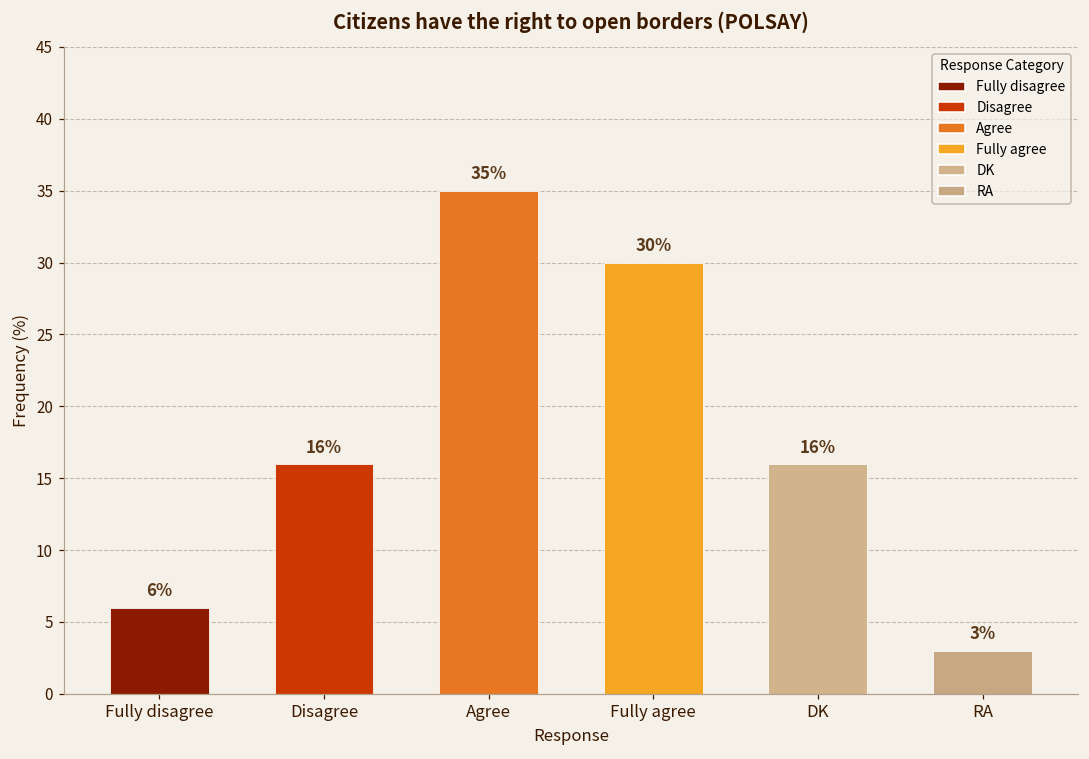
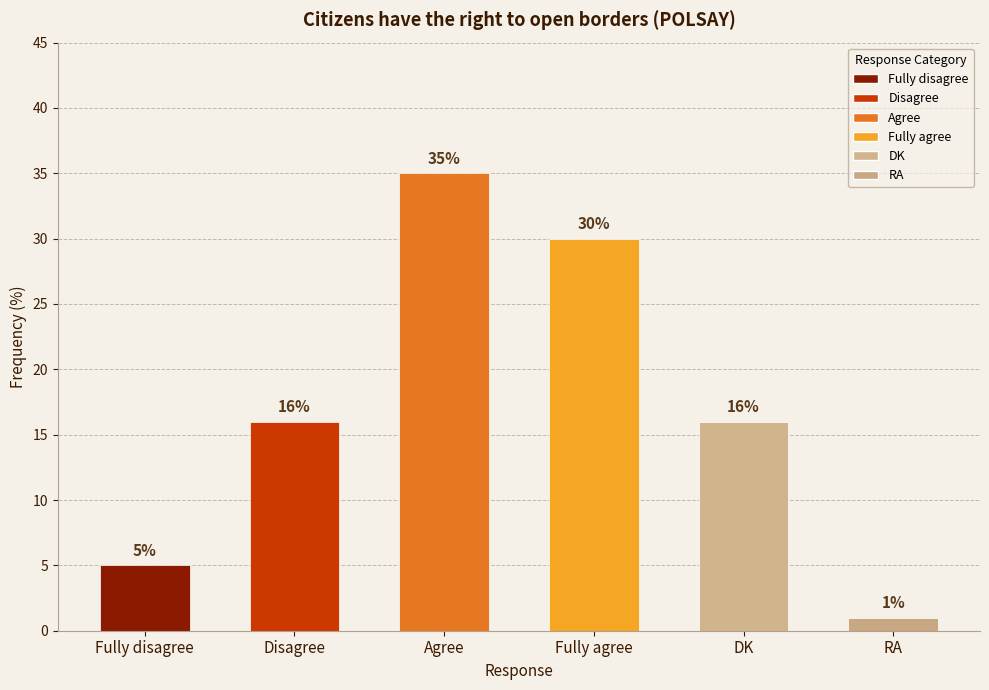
Fully disagree: 6% -> 5%
RA: 3% -> 1%
